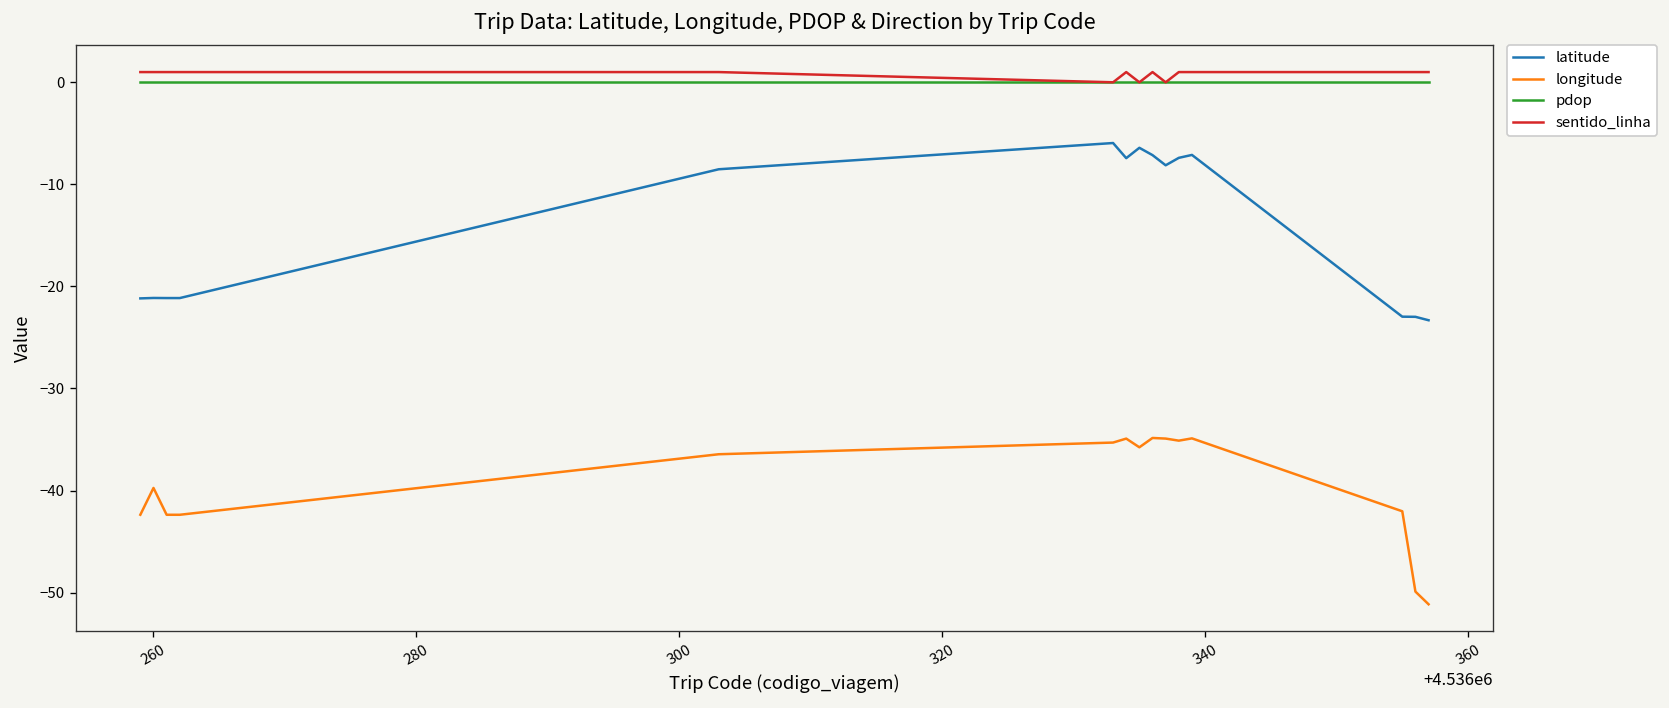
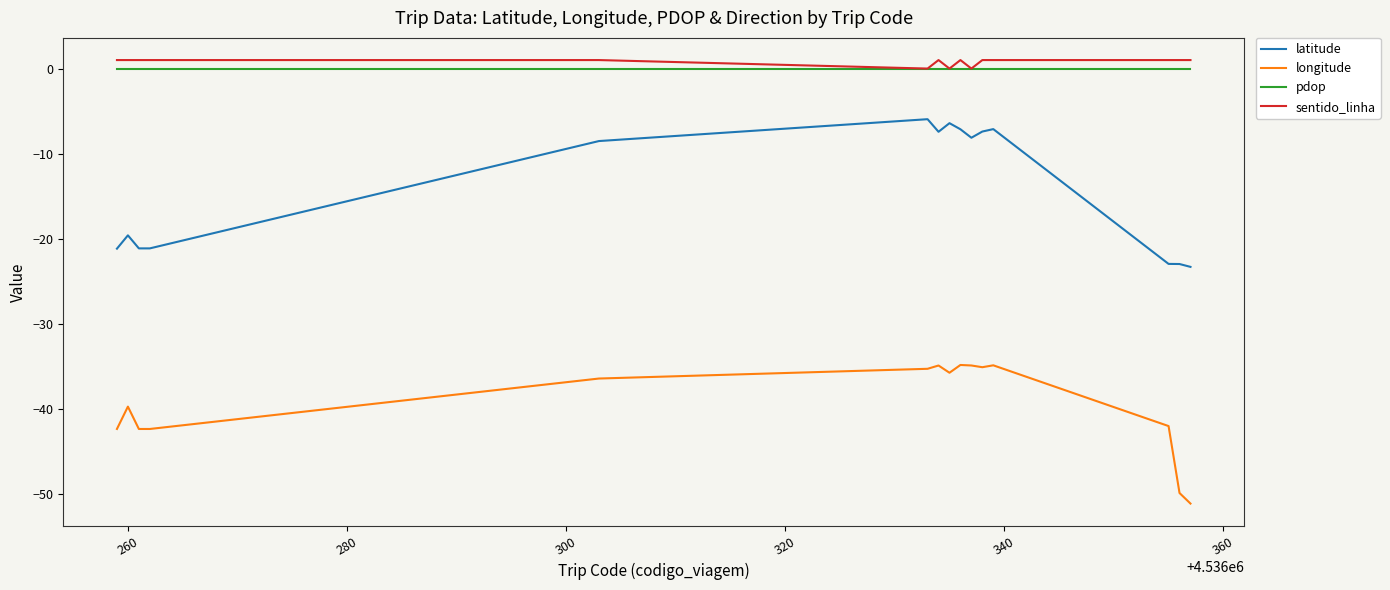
latitude, 260: -21 -> -20
